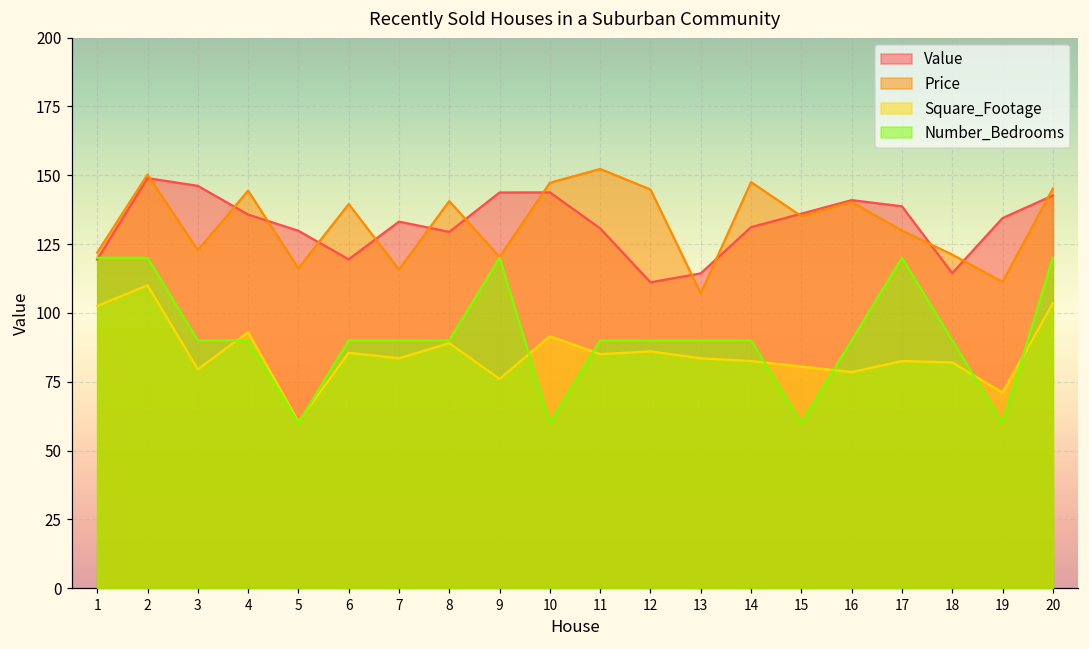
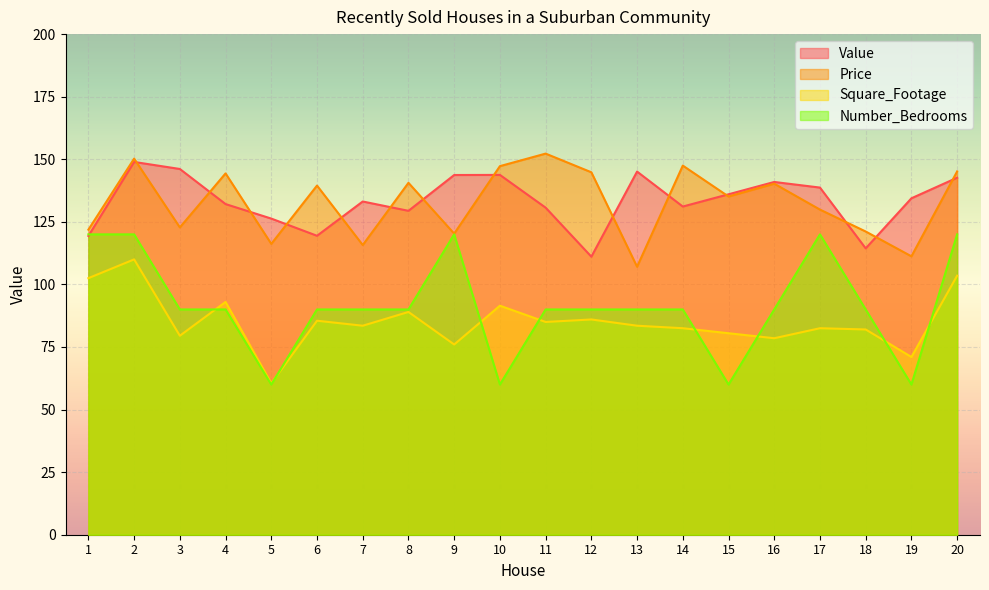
Value, 4: 136 -> 132
Value, 5: 130 -> 126
Value, 13: 114 -> 145
